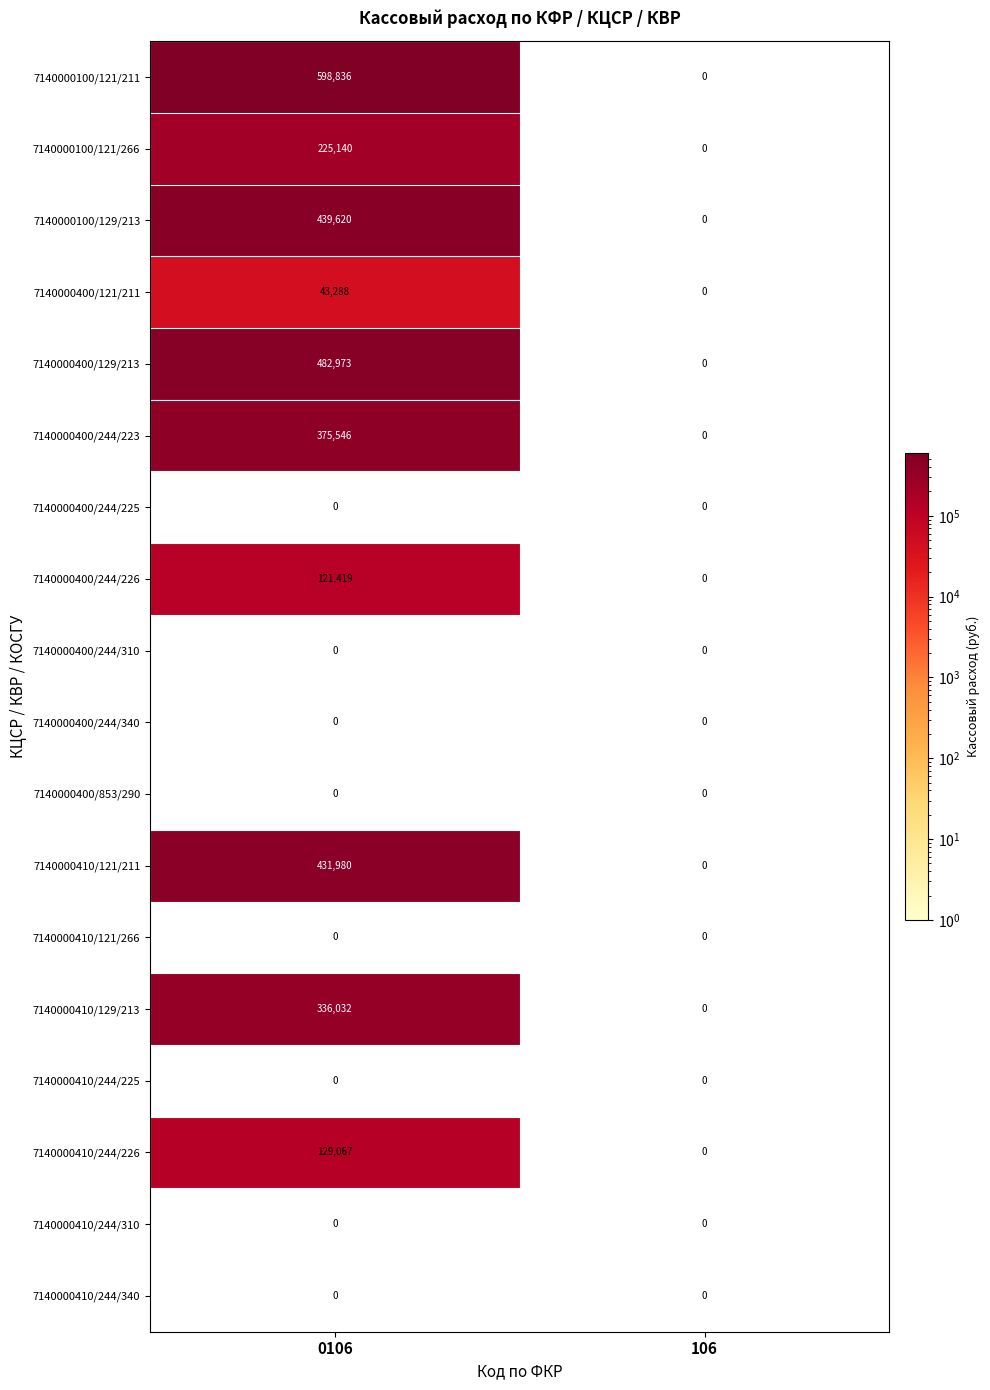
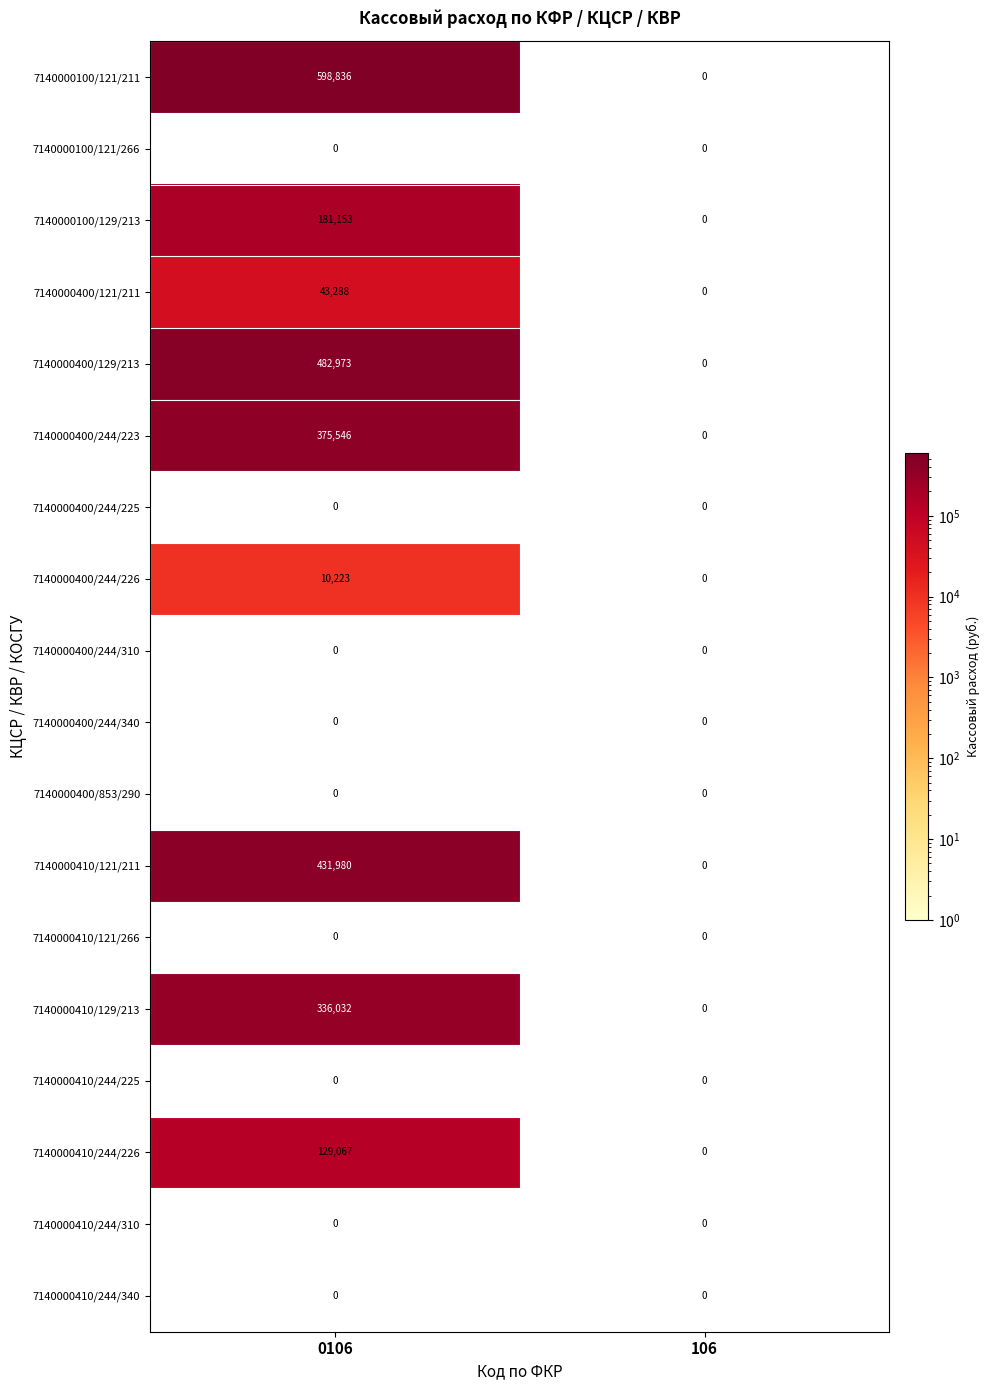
7140000100/121/266, 0106: 225,140 -> 0
7140000100/129/213, 0106: 439,620 -> 181,153
7140000400/244/226, 0106: 121,419 -> 10,223
